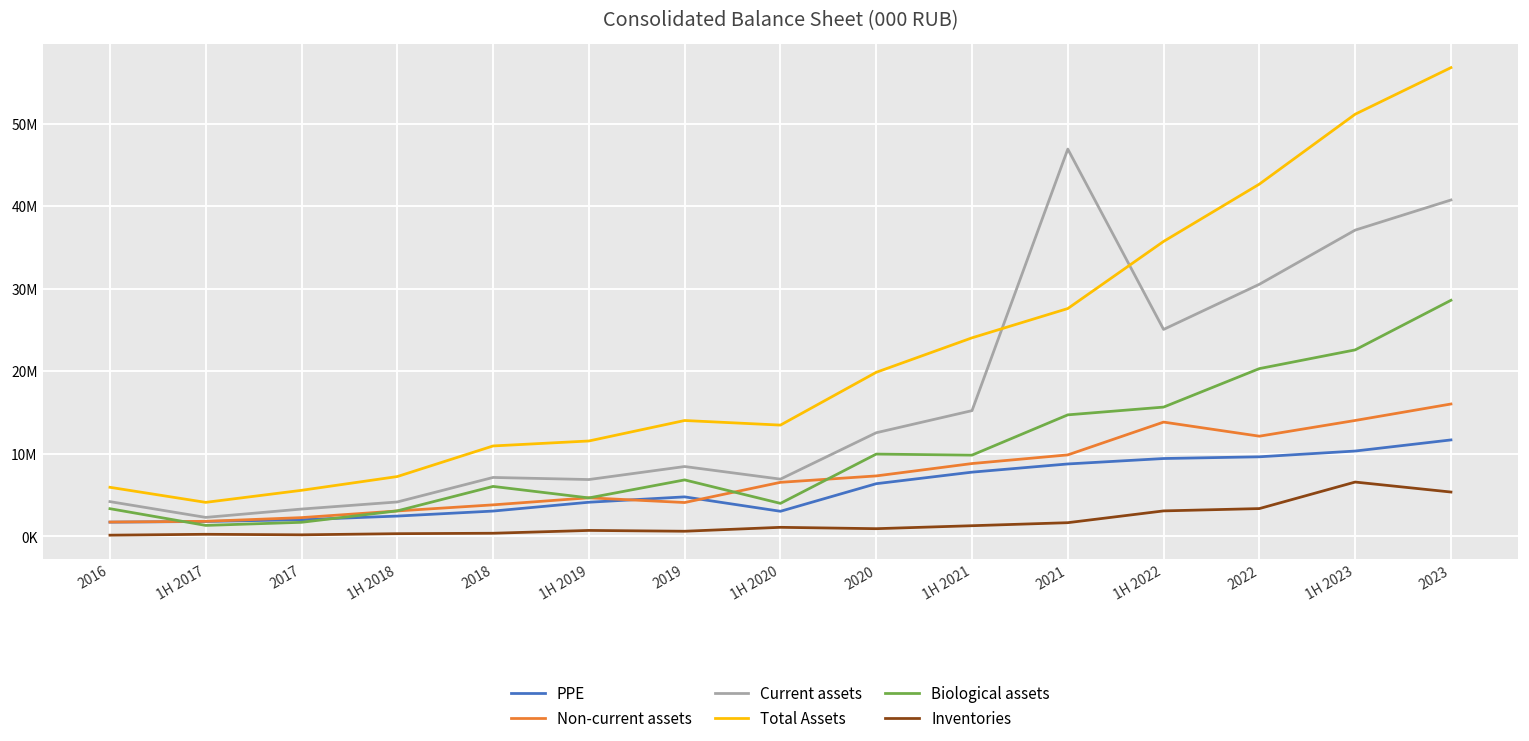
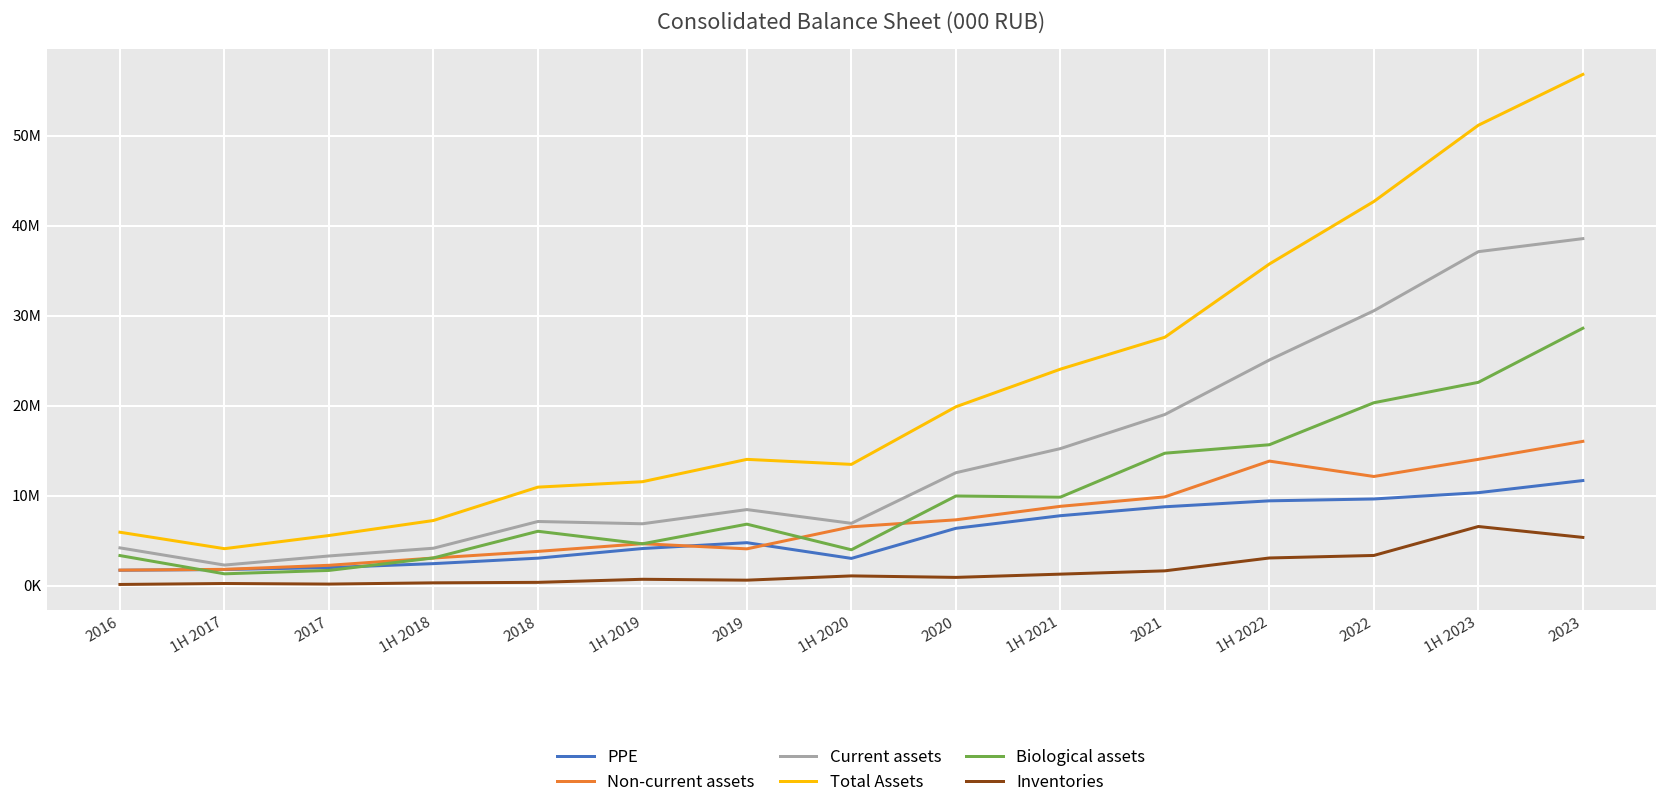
Current assets, 2021: 47000000 -> 19000000
Current assets, 2023: 41000000 -> 39000000
